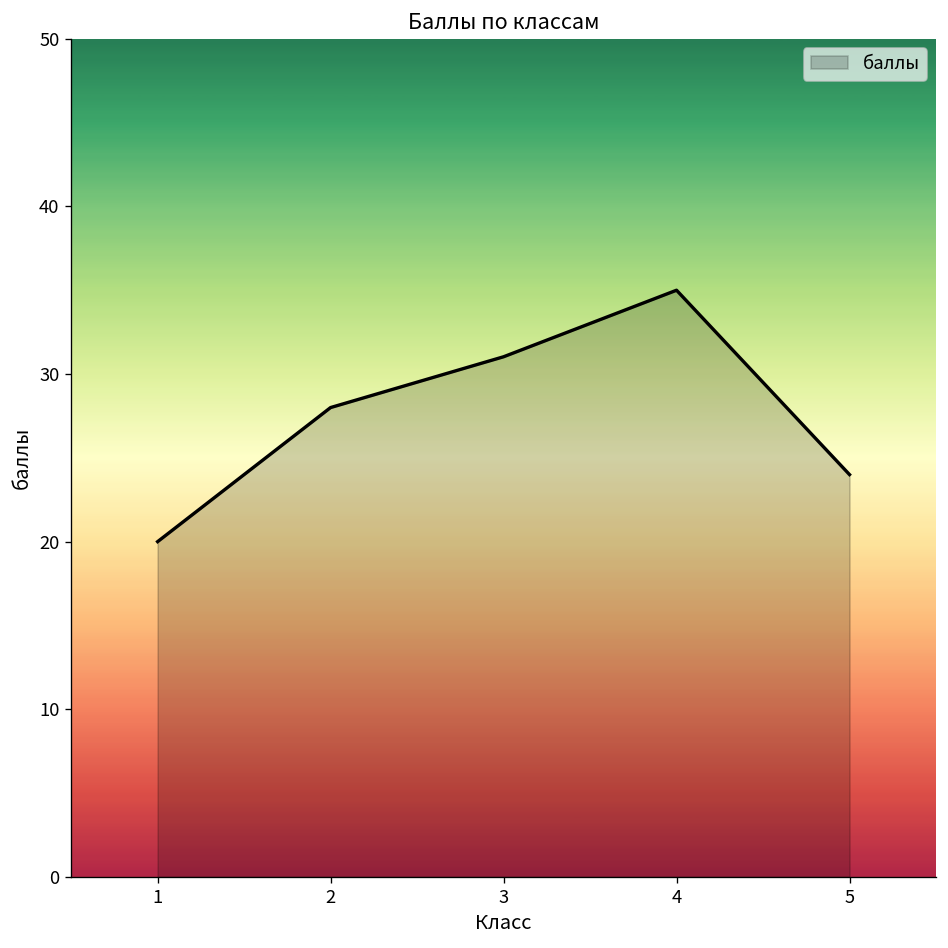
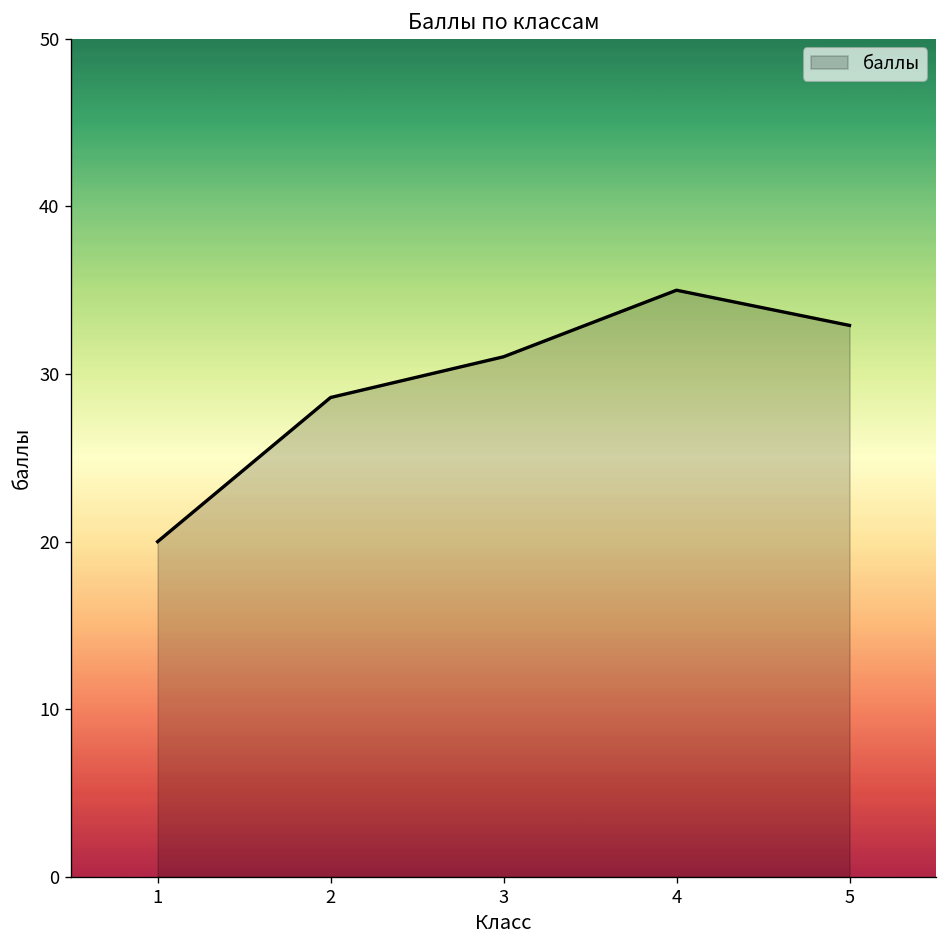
2: 28.0 -> 28.6
5: 24.0 -> 32.9
